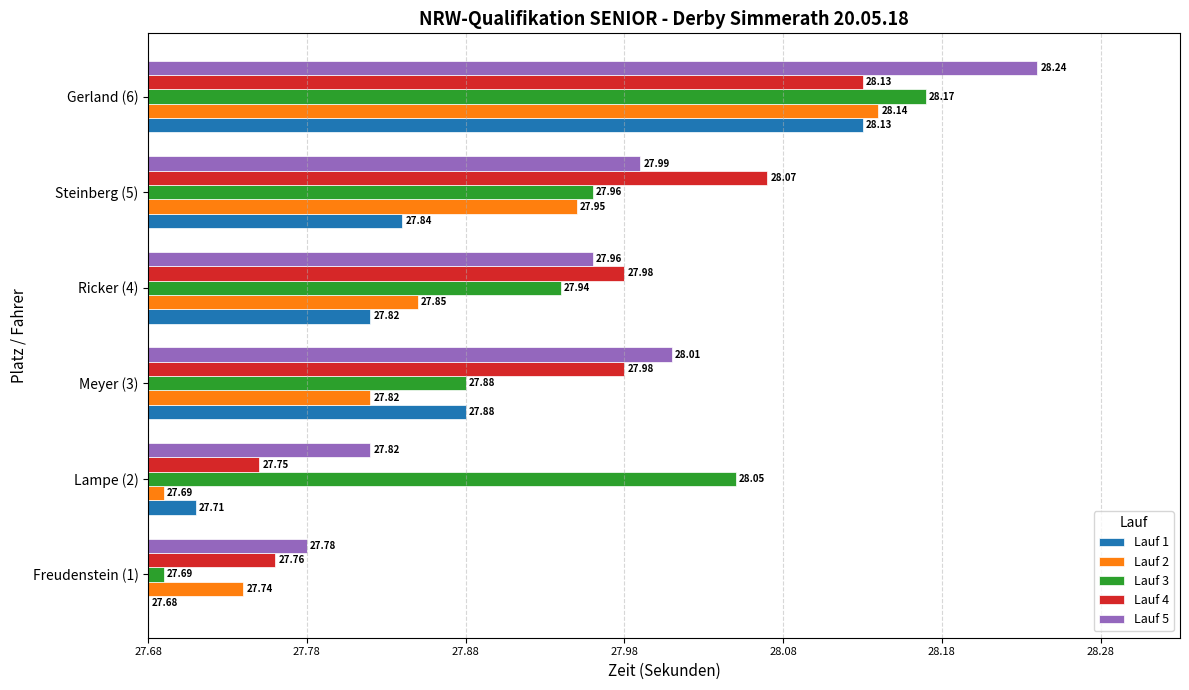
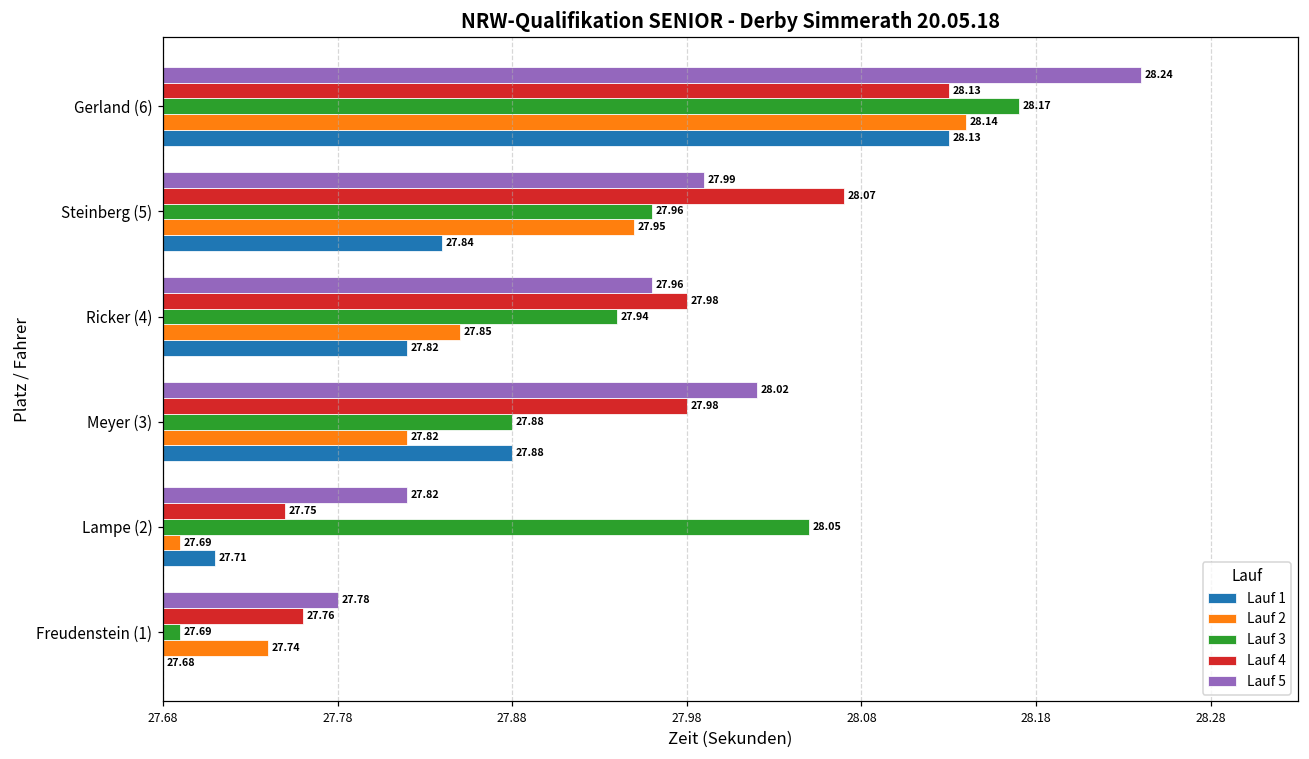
Lauf 5, Meyer (3): 28.01 -> 28.02
